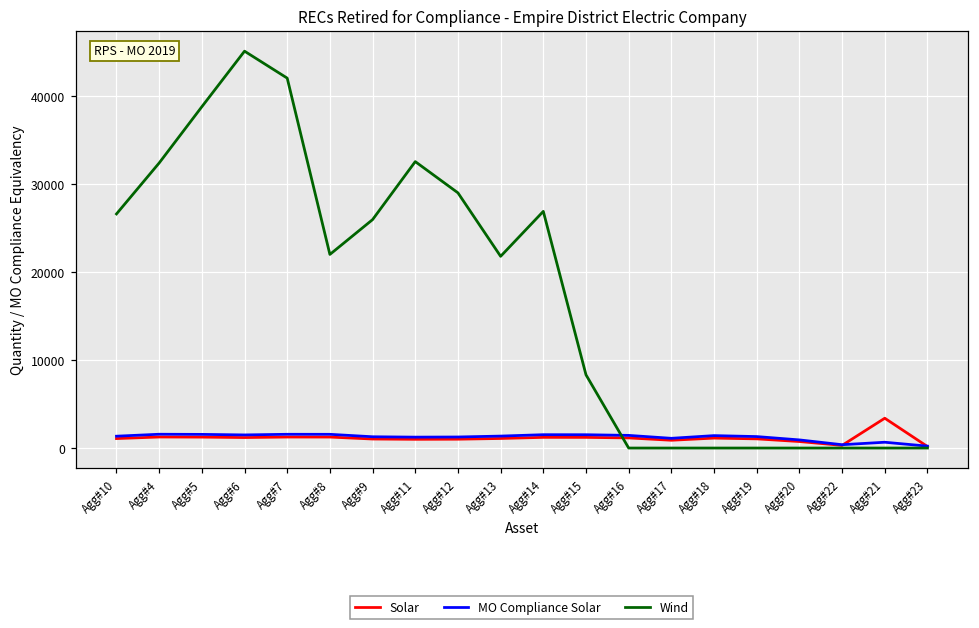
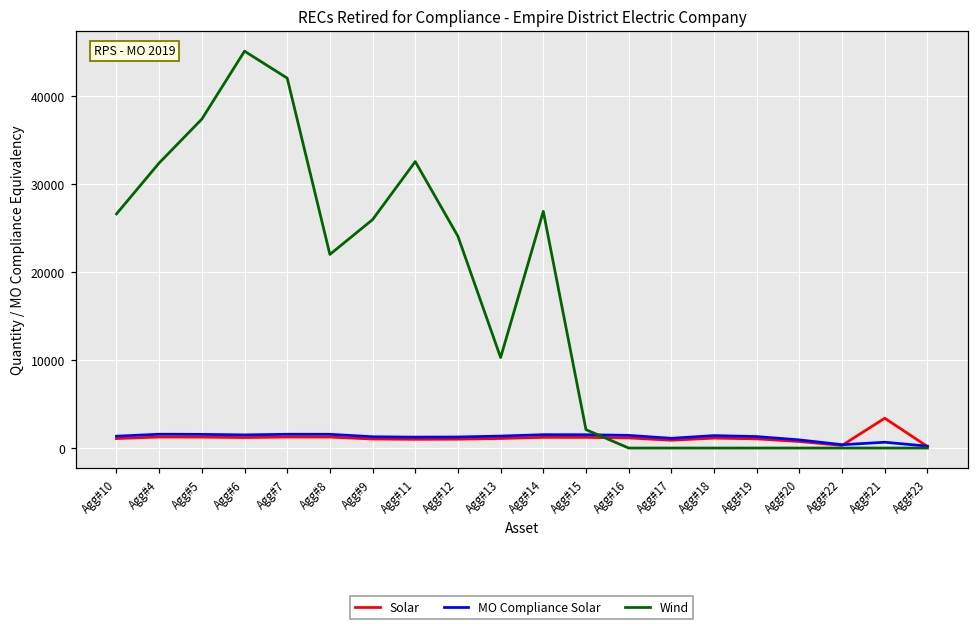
Wind, Agg#5: 39000 -> 37000
Wind, Agg#12: 29000 -> 24000
Wind, Agg#13: 22000 -> 10000
Wind, Agg#15: 8000 -> 2000
